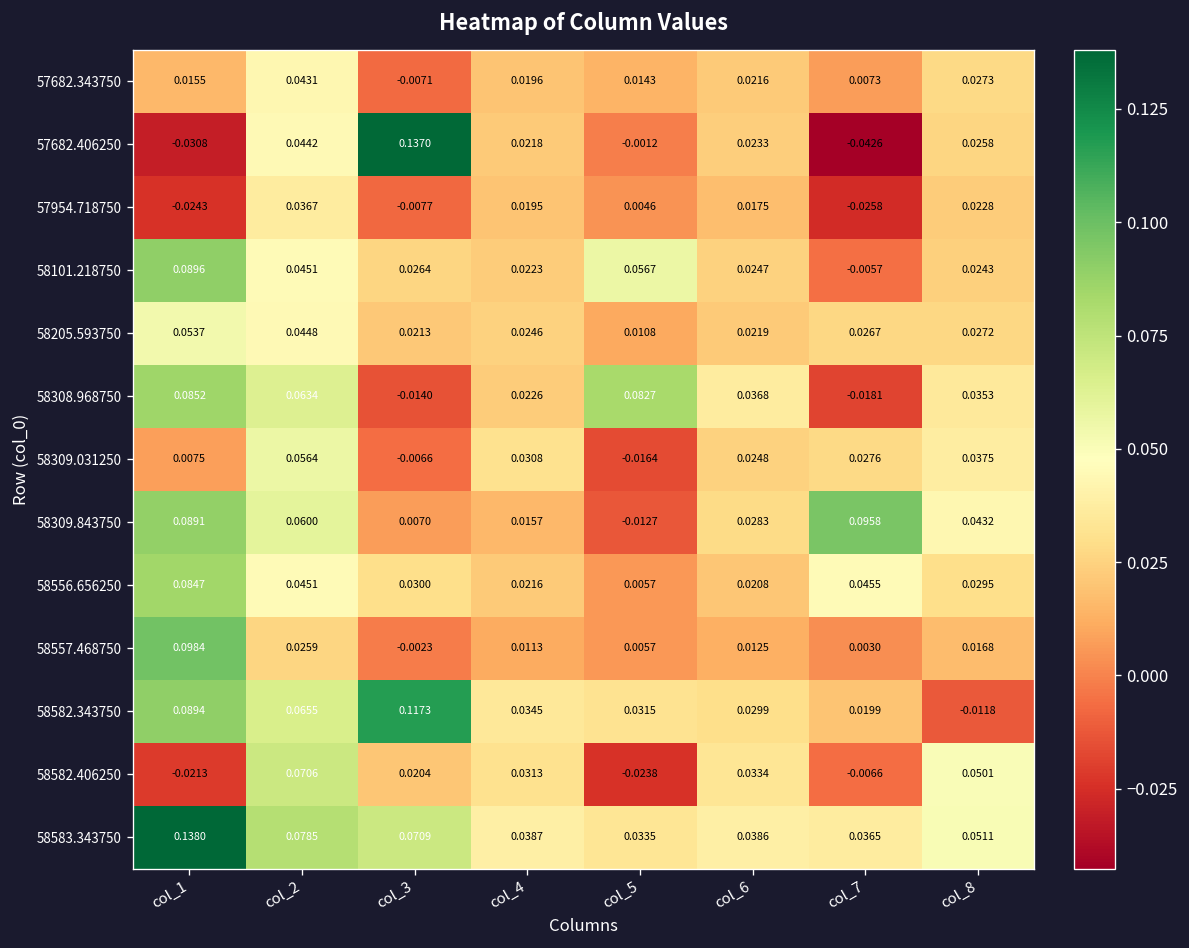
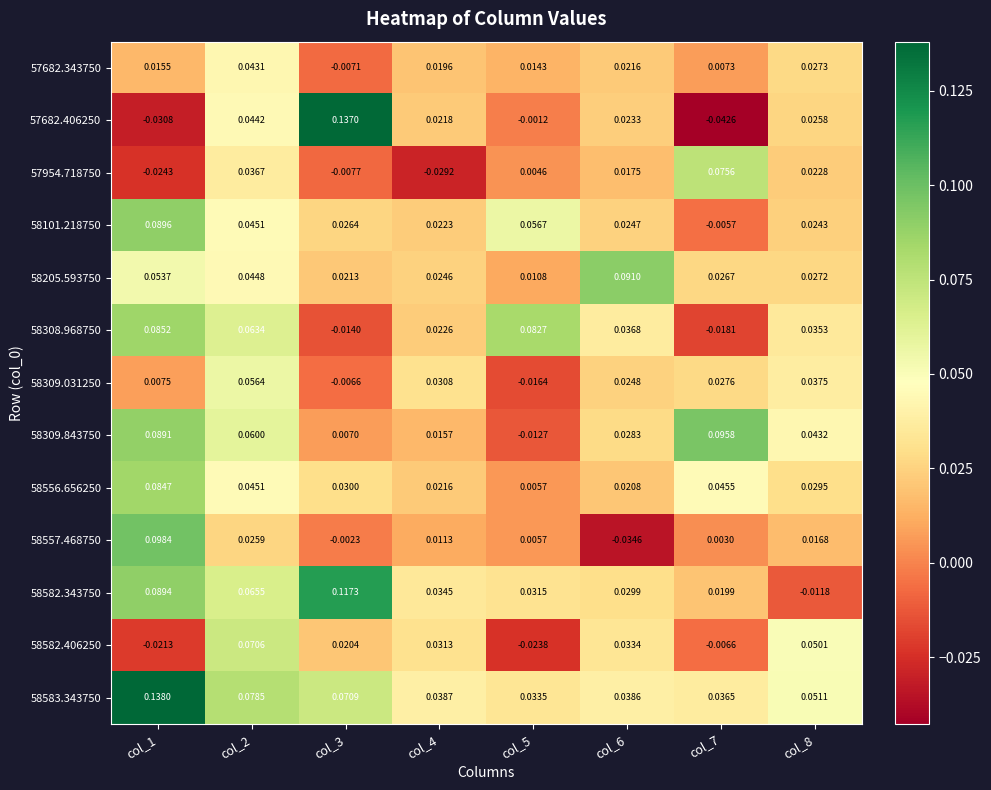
57954.718750, col_4: 0.0195 -> -0.0292
57954.718750, col_7: -0.0258 -> 0.0756
58205.593750, col_6: 0.0219 -> 0.0910
58557.468750, col_6: 0.0125 -> -0.0346
